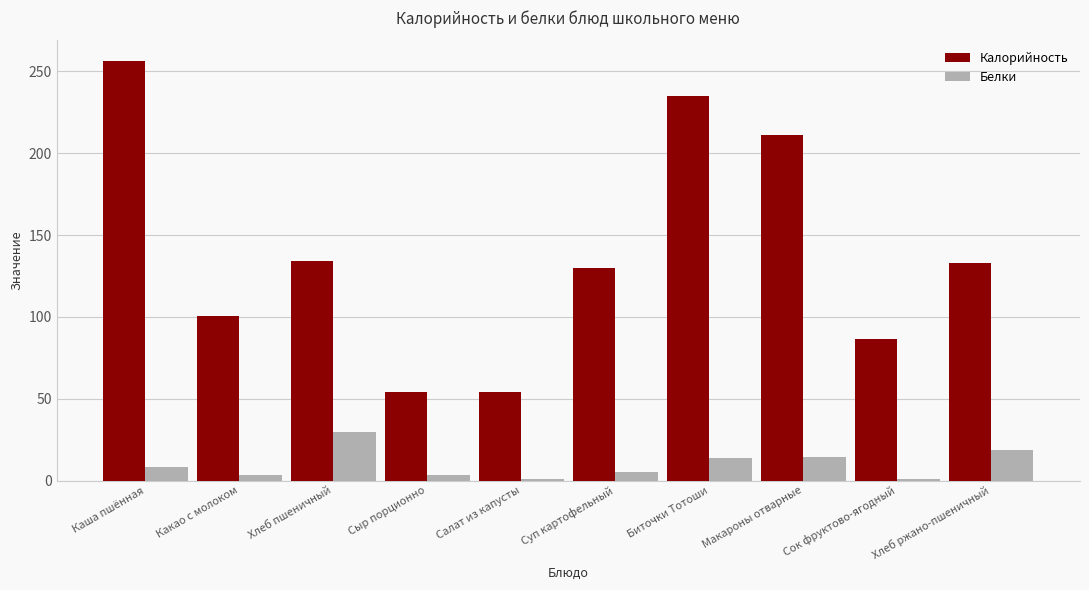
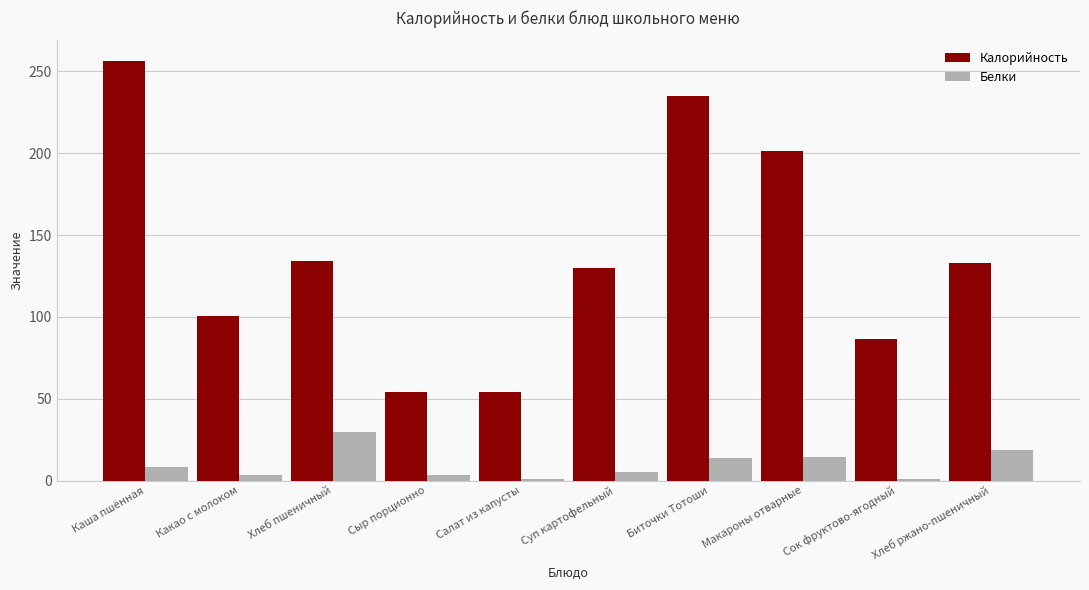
Калорийность, Макароны отварные: 211 -> 201
